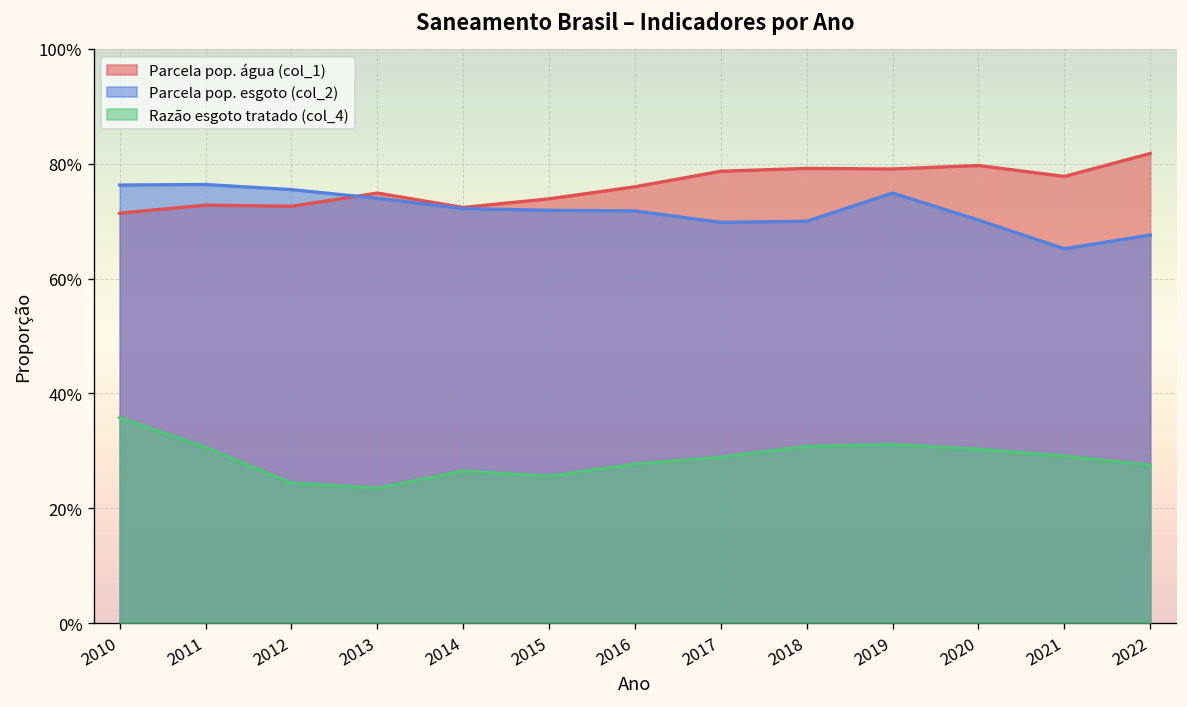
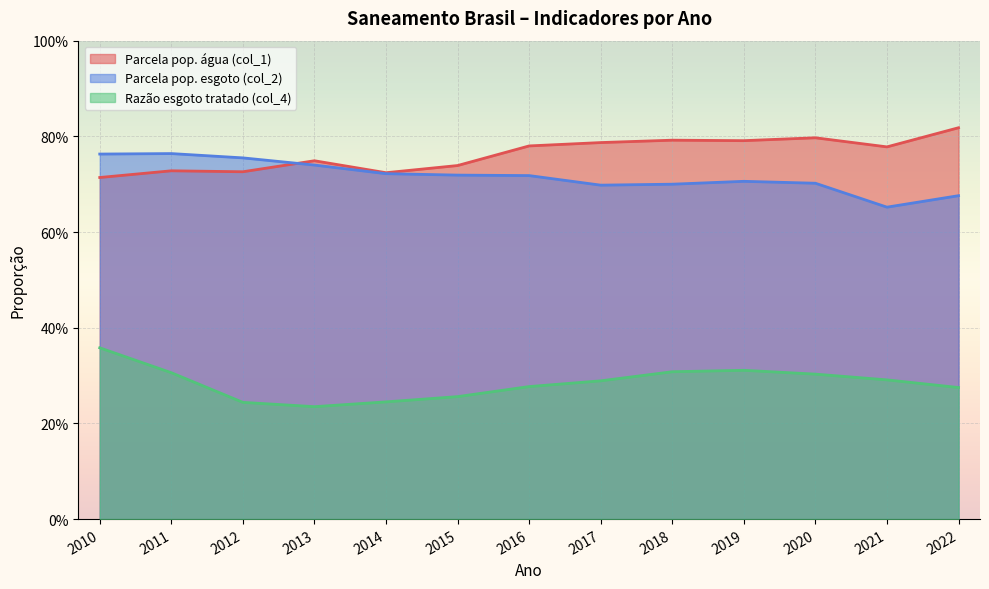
Razão esgoto tratado (col_4), 2014: 27% -> 25%
Parcela pop. água (col_1), 2016: 76% -> 78%
Parcela pop. esgoto (col_2), 2019: 75% -> 71%
